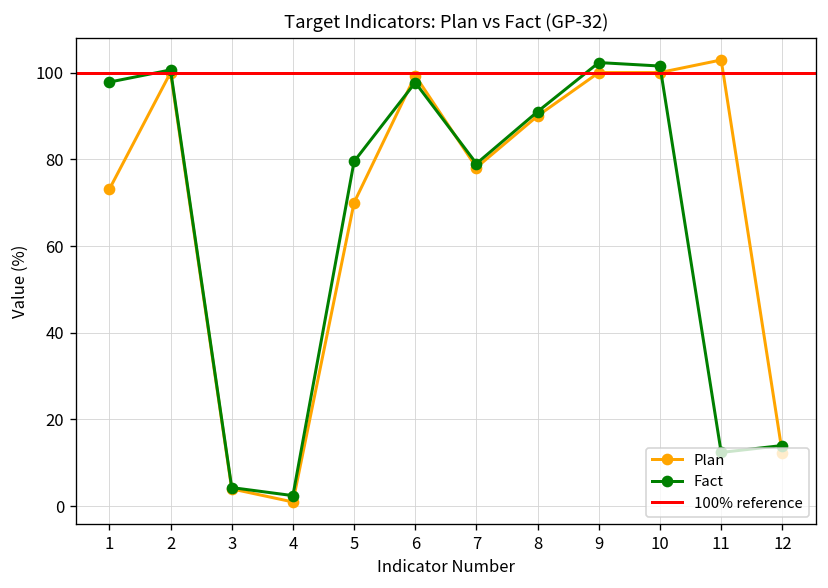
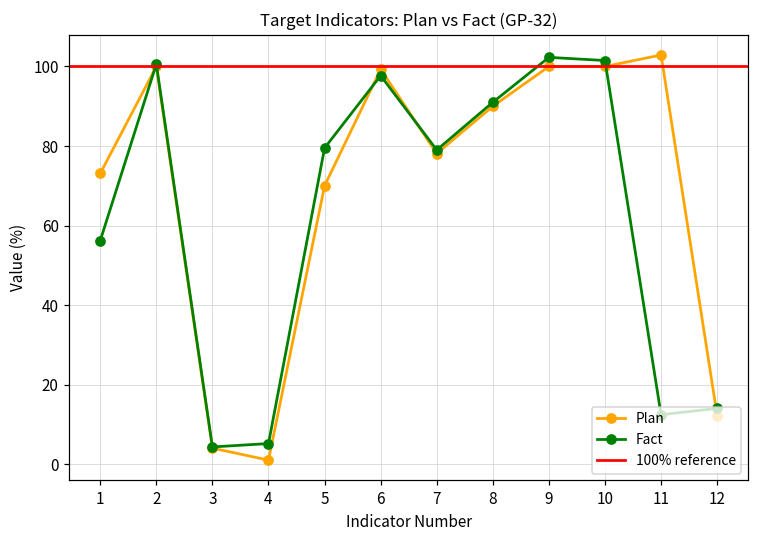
Fact, 1: 98 -> 56
Fact, 4: 2 -> 5
